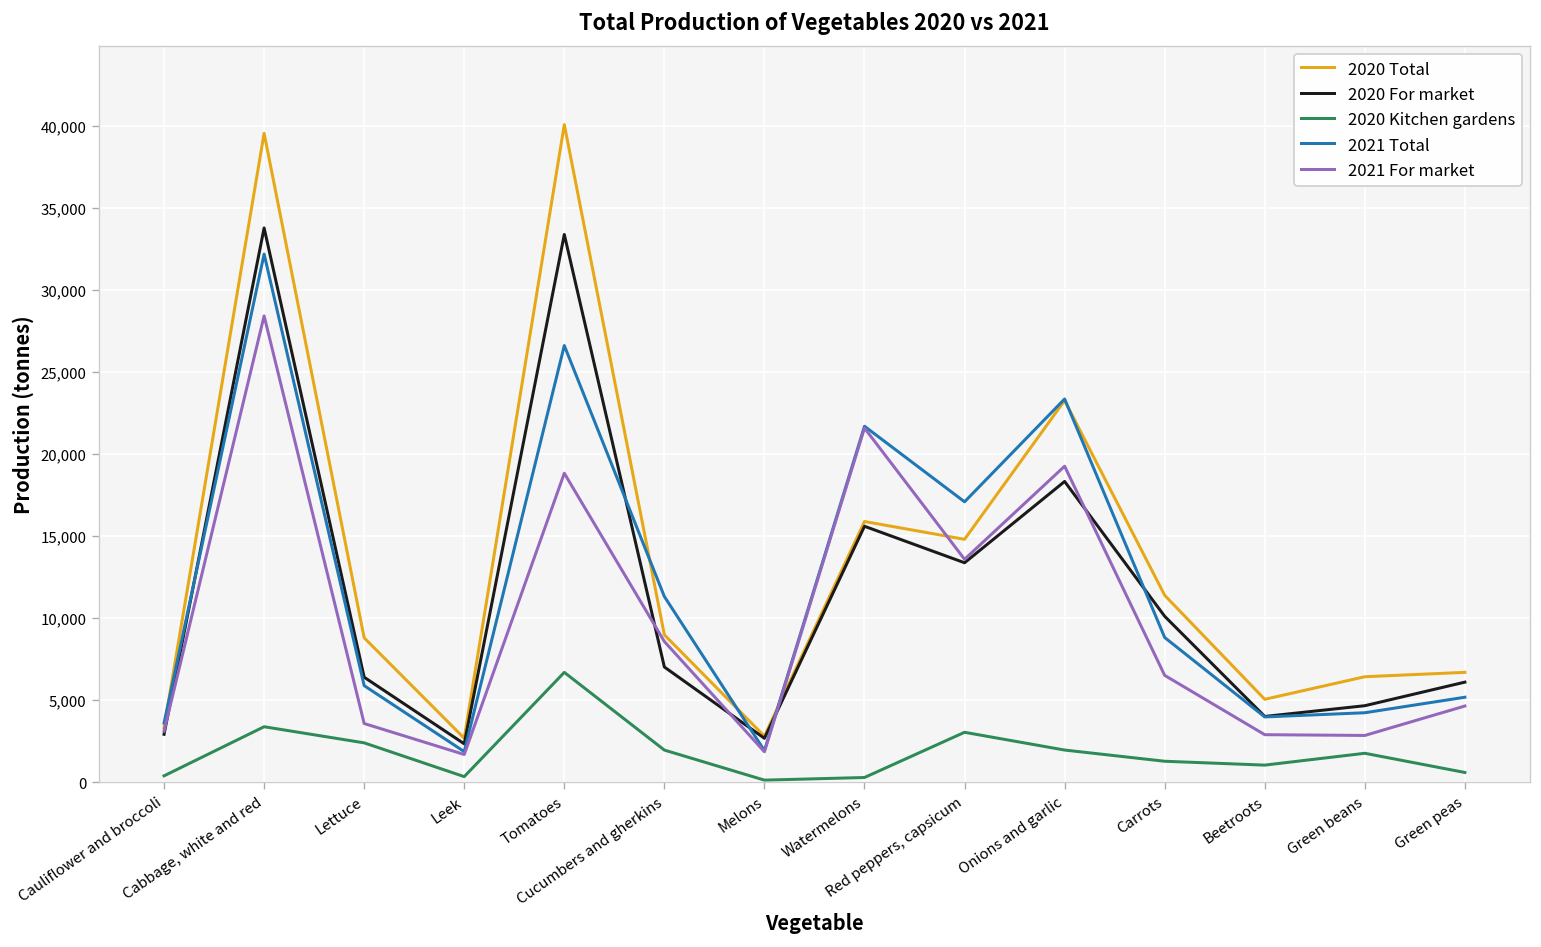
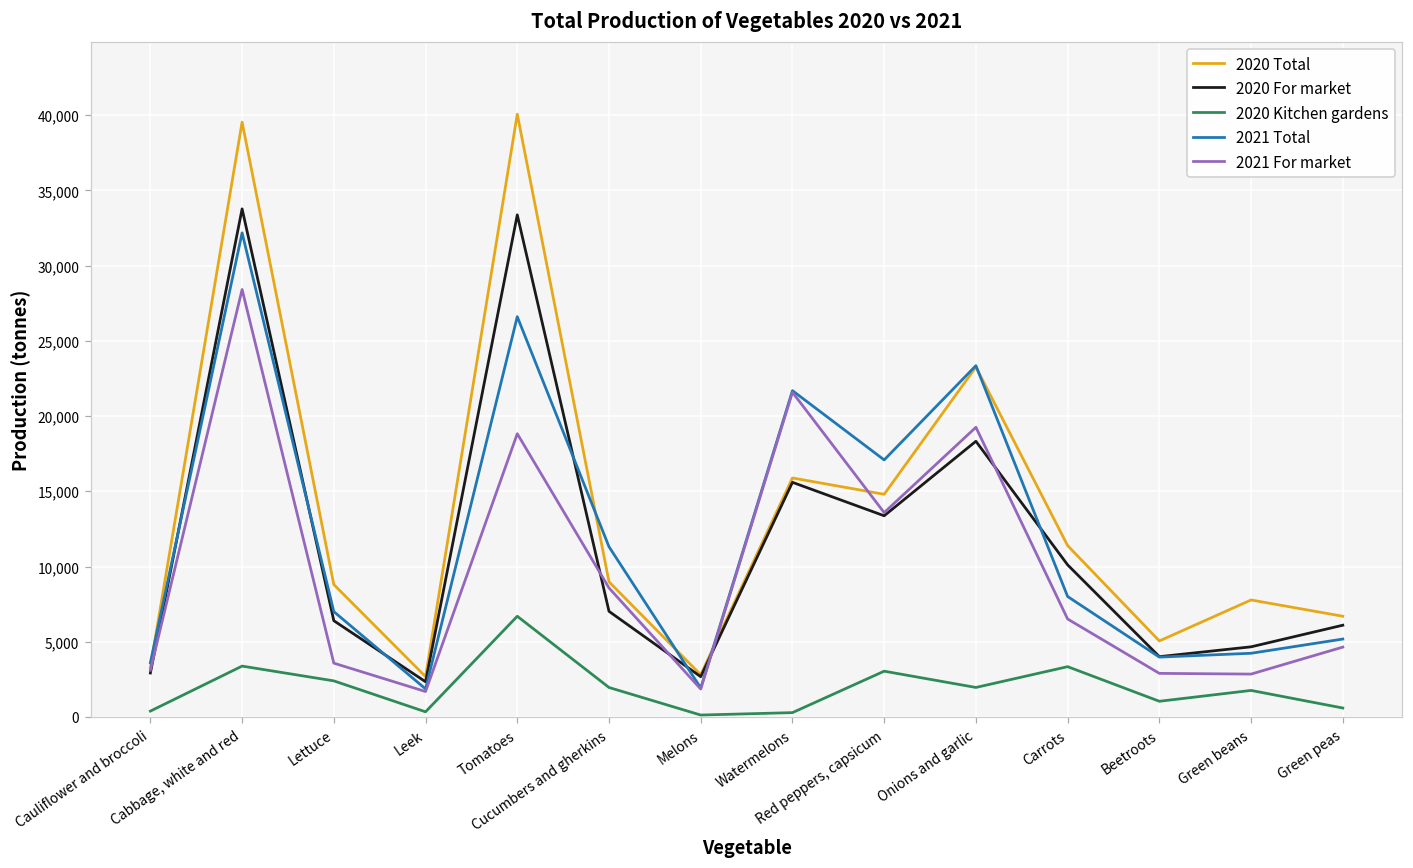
2021 Total, Lettuce: 5,900 -> 7,000
2020 Kitchen gardens, Carrots: 1,300 -> 3,300
2021 Total, Carrots: 8,800 -> 8,000
2020 Total, Green beans: 6,400 -> 7,800
